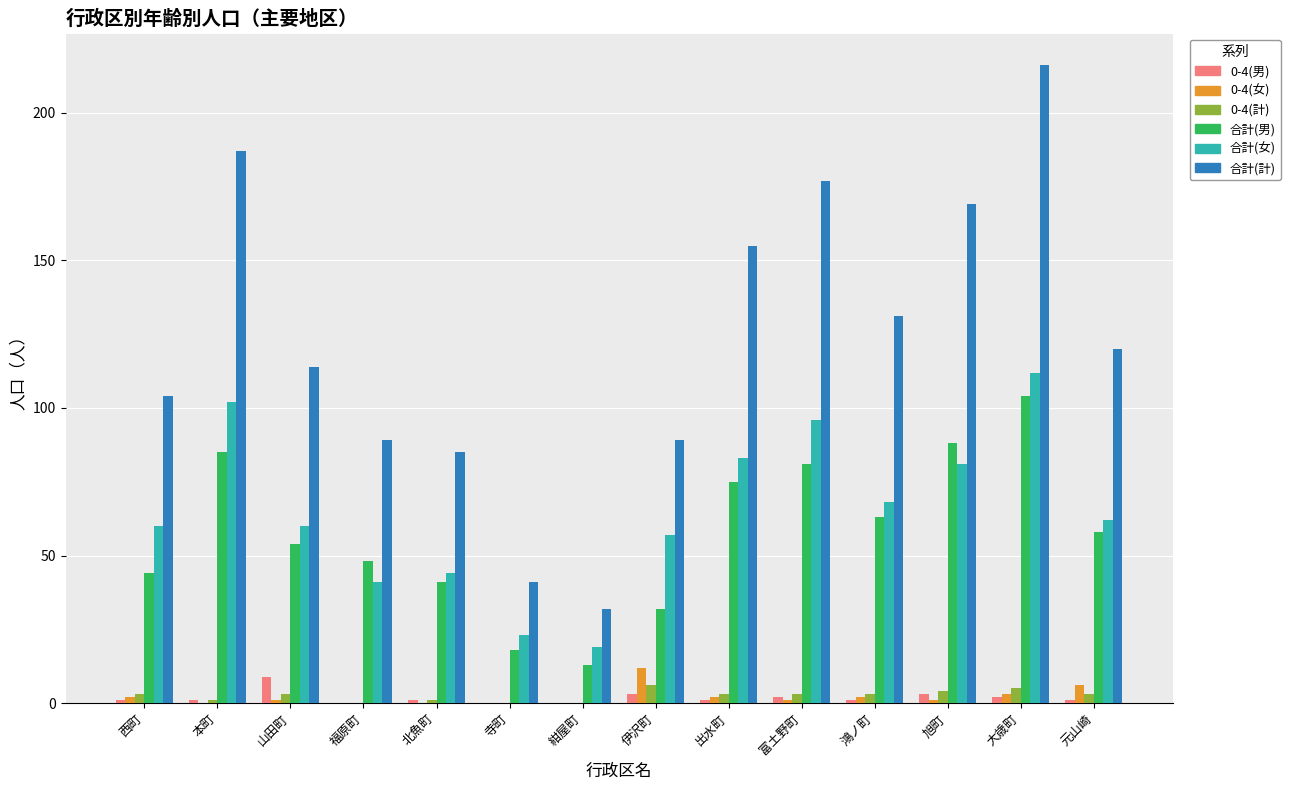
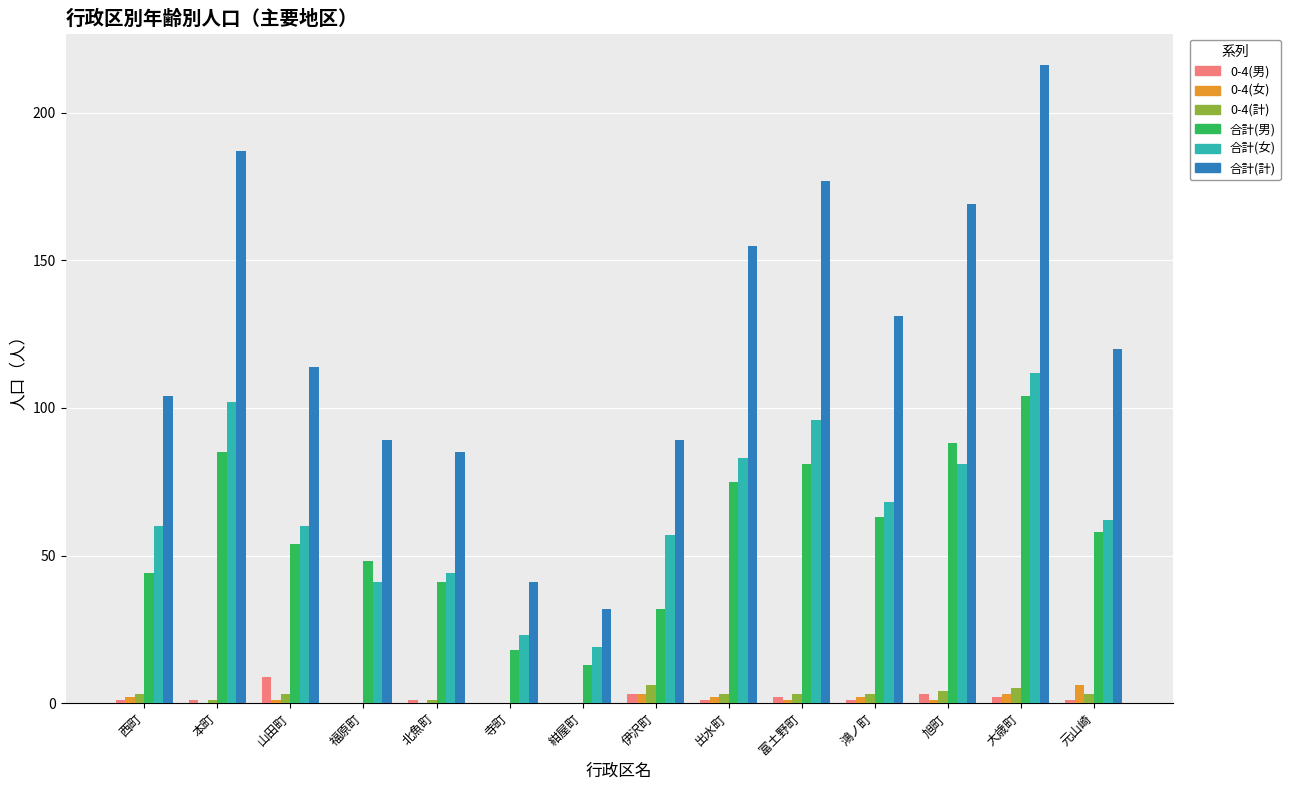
0-4(女), 伊沢町: 12 -> 3
